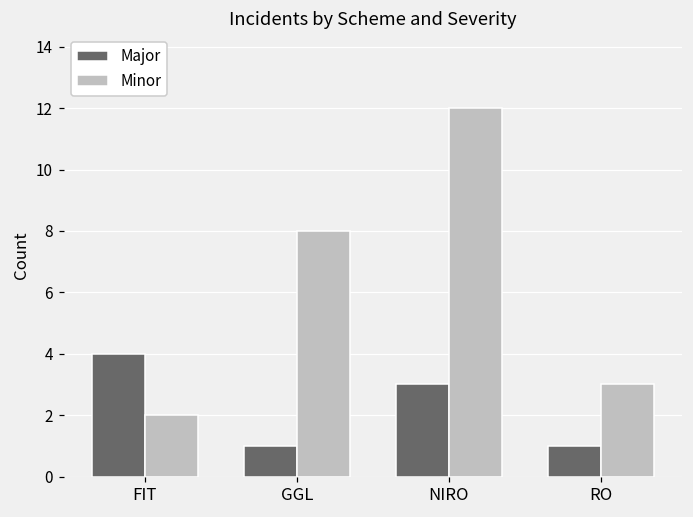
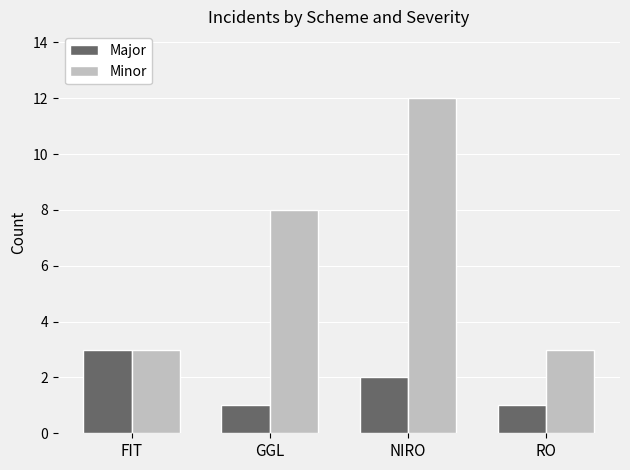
Major, FIT: 4 -> 3
Minor, FIT: 2 -> 3
Major, NIRO: 3 -> 2
